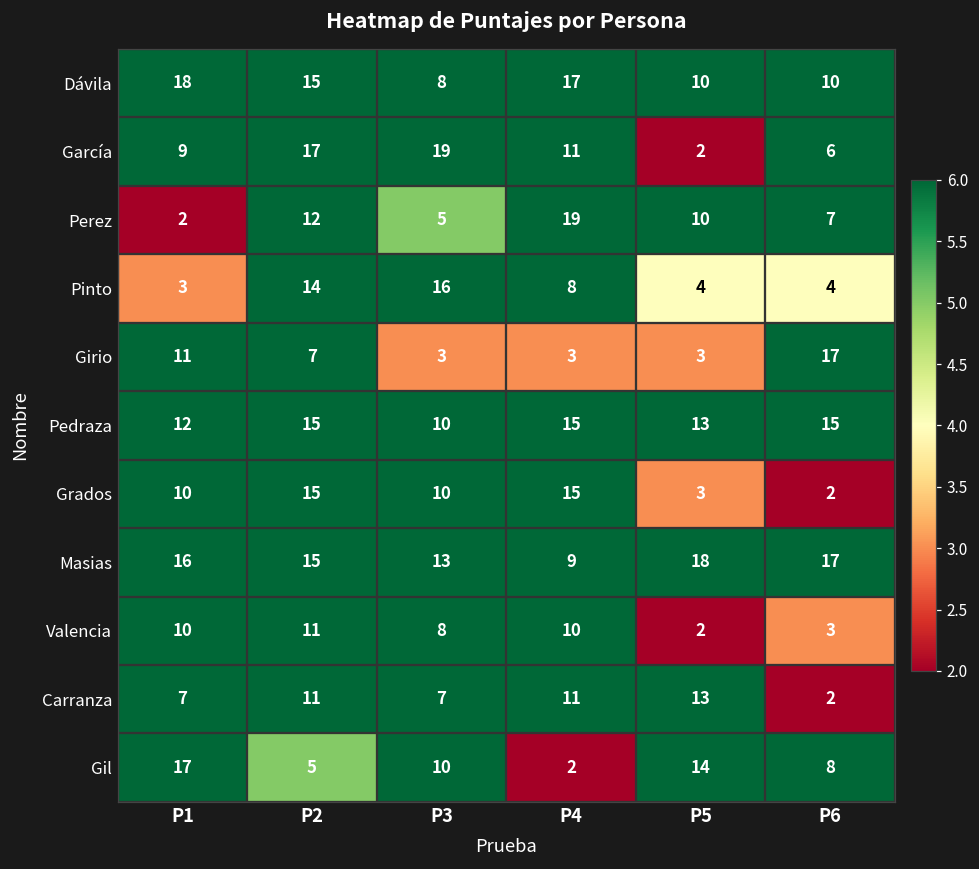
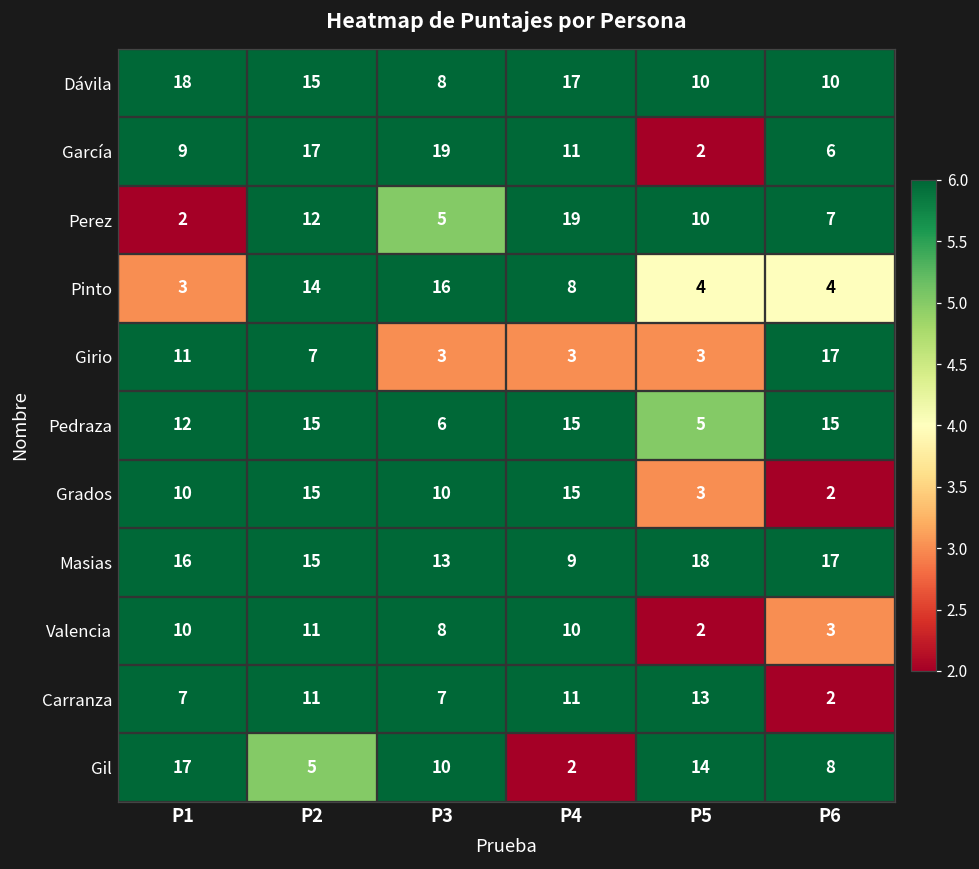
Pedraza, P3: 10 -> 6
Pedraza, P5: 13 -> 5
